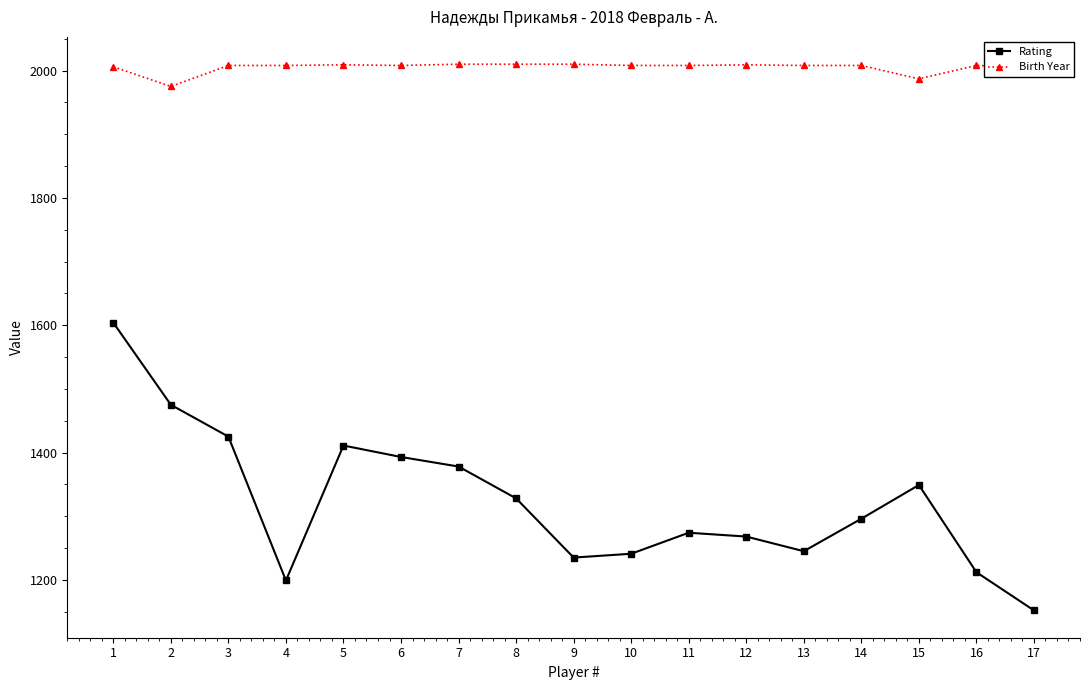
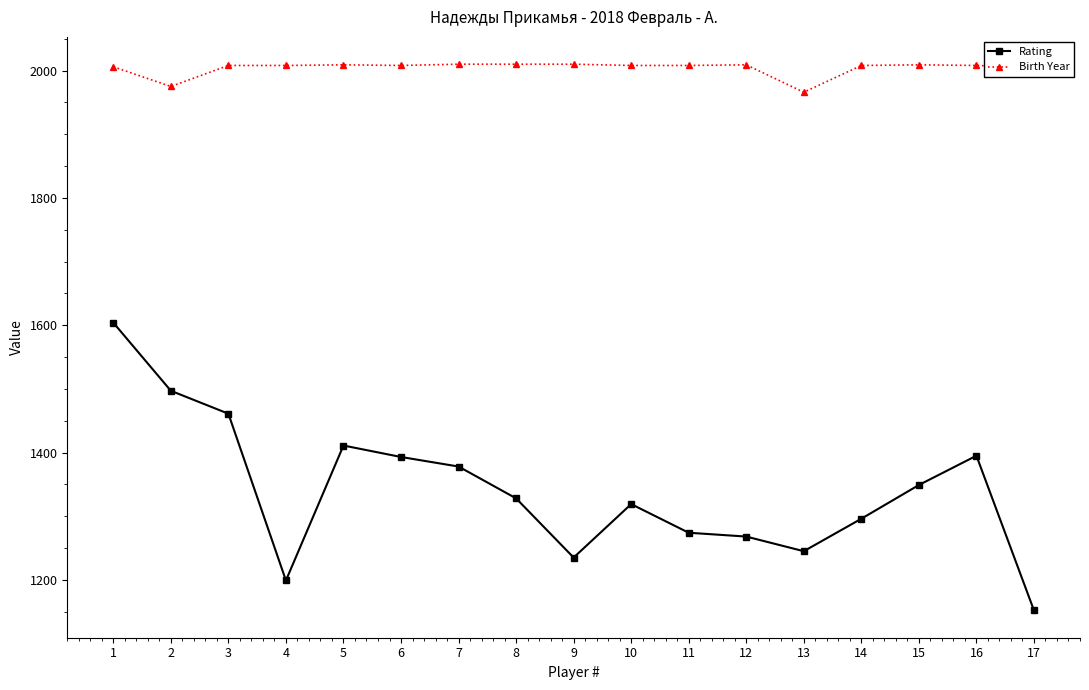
Rating, 2: 1480 -> 1500
Rating, 3: 1430 -> 1460
Rating, 10: 1240 -> 1320
Birth Year, 13: 2010 -> 1970
Birth Year, 15: 1990 -> 2010
Rating, 16: 1210 -> 1400
